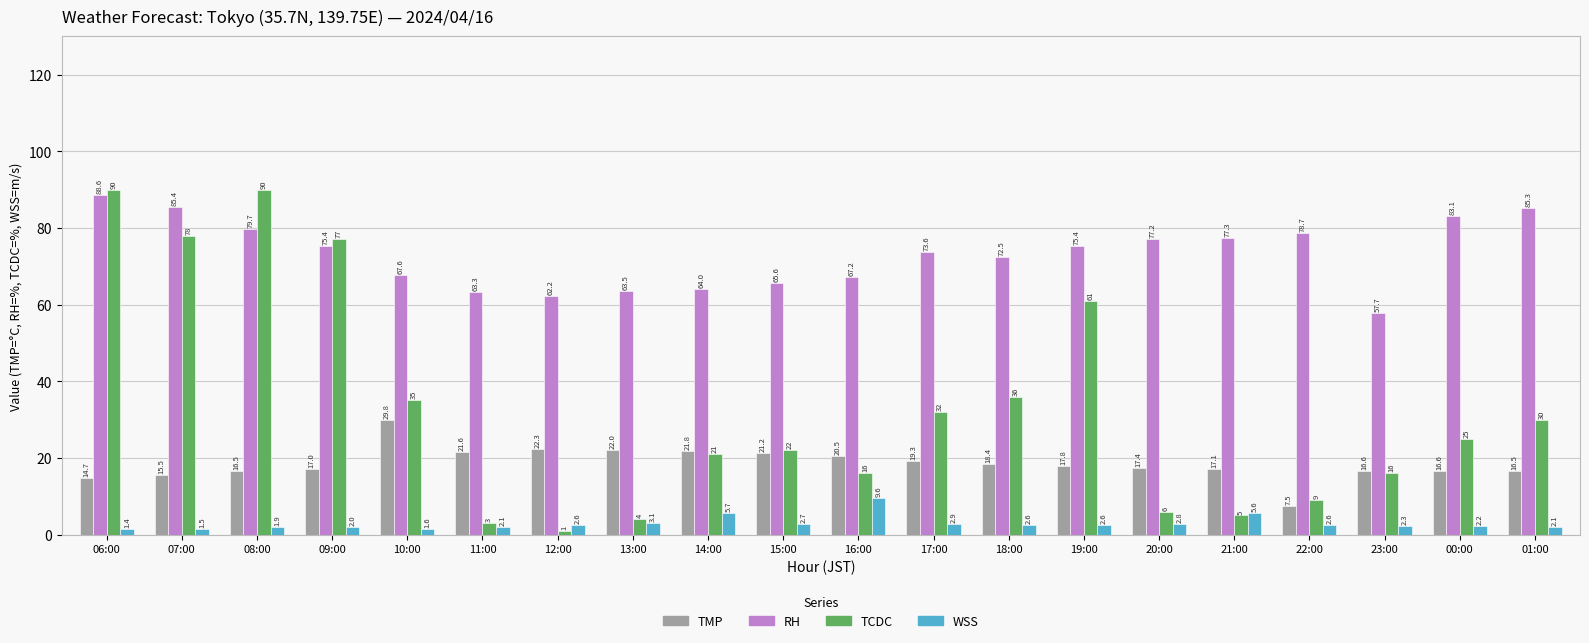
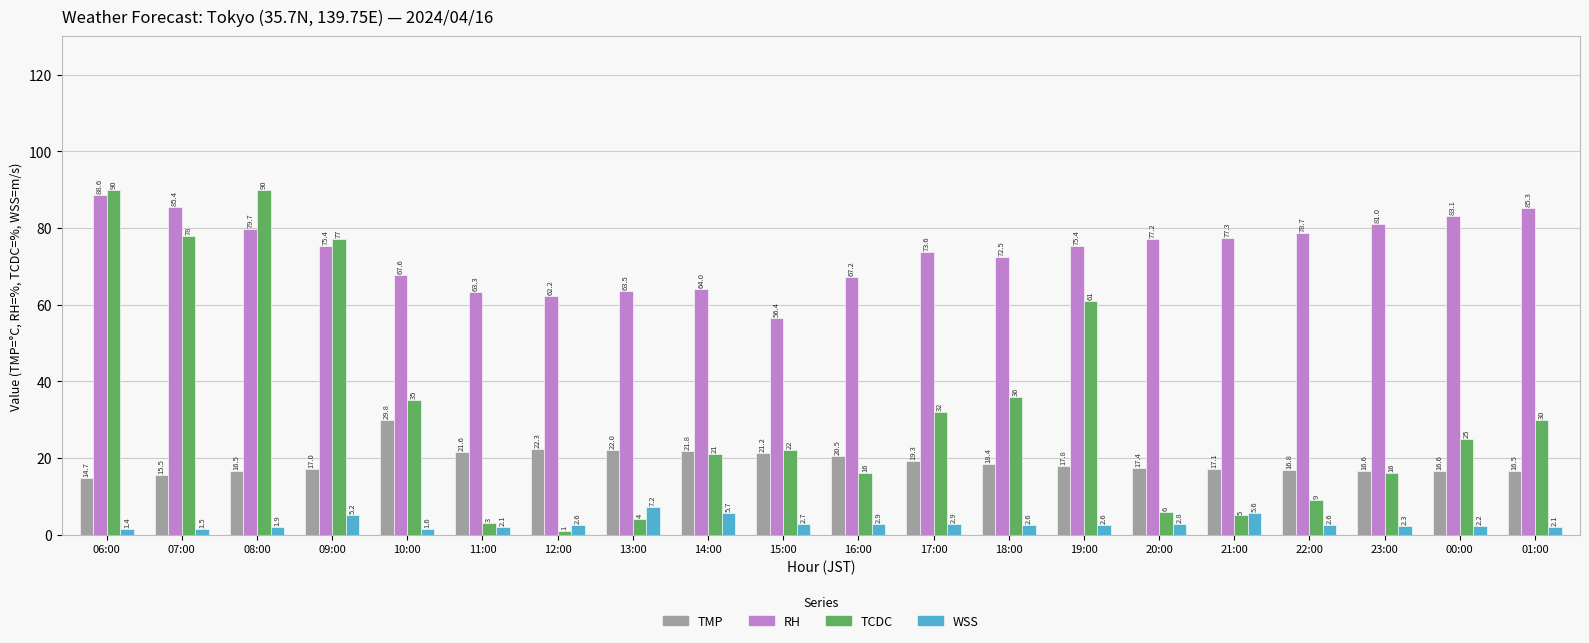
WSS, 09:00: 2.0 -> 5.2
WSS, 13:00: 3.1 -> 7.2
RH, 15:00: 65.6 -> 56.4
WSS, 16:00: 9.6 -> 2.9
TMP, 22:00: 7.5 -> 16.8
RH, 23:00: 57.7 -> 81.0
